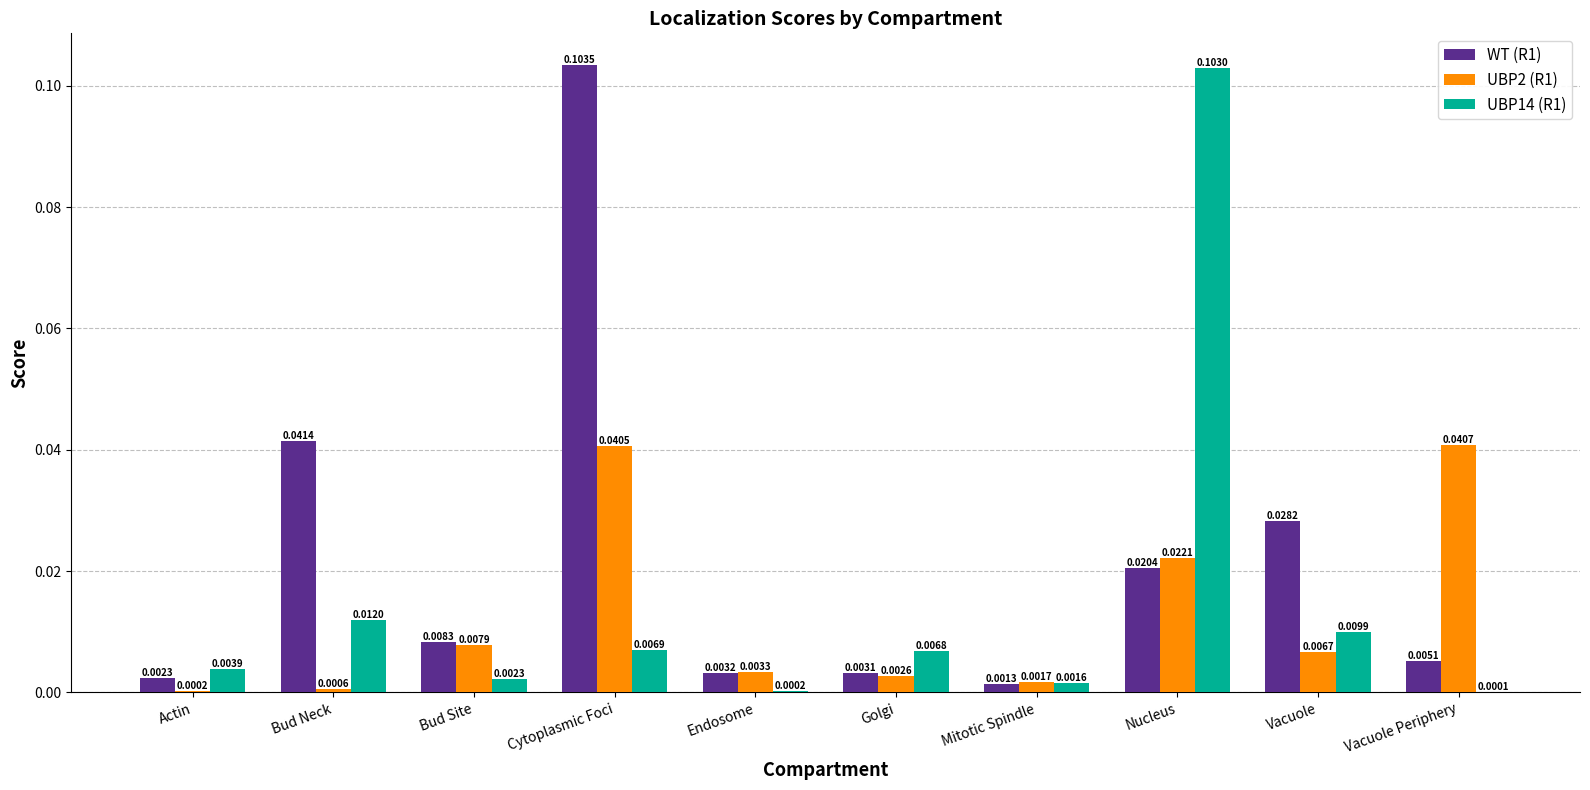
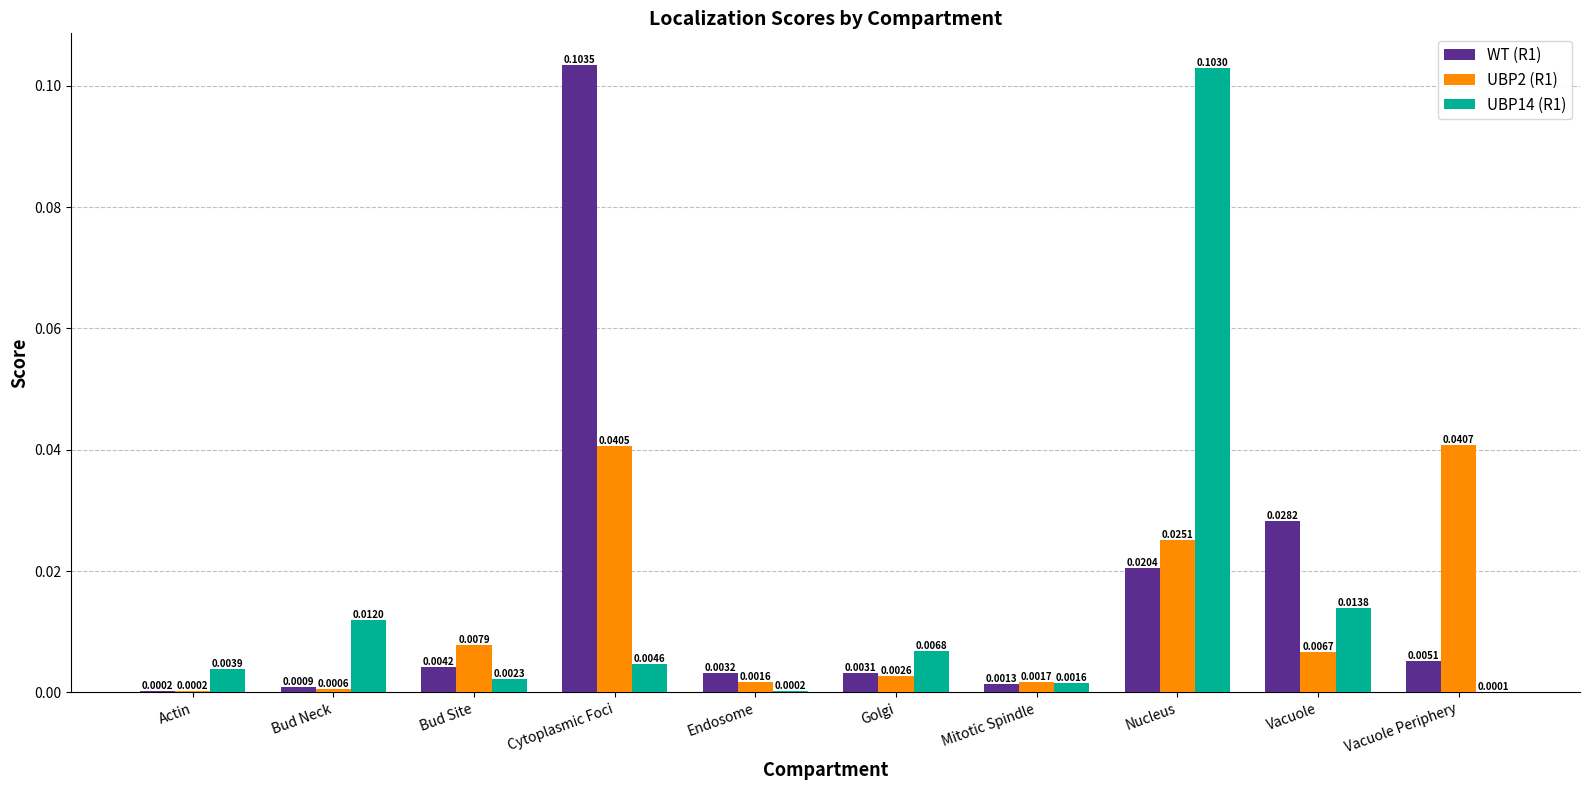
WT (R1), Actin: 0.0023 -> 0.0002
WT (R1), Bud Neck: 0.0414 -> 0.0009
WT (R1), Bud Site: 0.0083 -> 0.0042
UBP14 (R1), Cytoplasmic Foci: 0.0069 -> 0.0046
UBP2 (R1), Endosome: 0.0033 -> 0.0016
UBP2 (R1), Nucleus: 0.0221 -> 0.0251
UBP14 (R1), Vacuole: 0.0099 -> 0.0138
